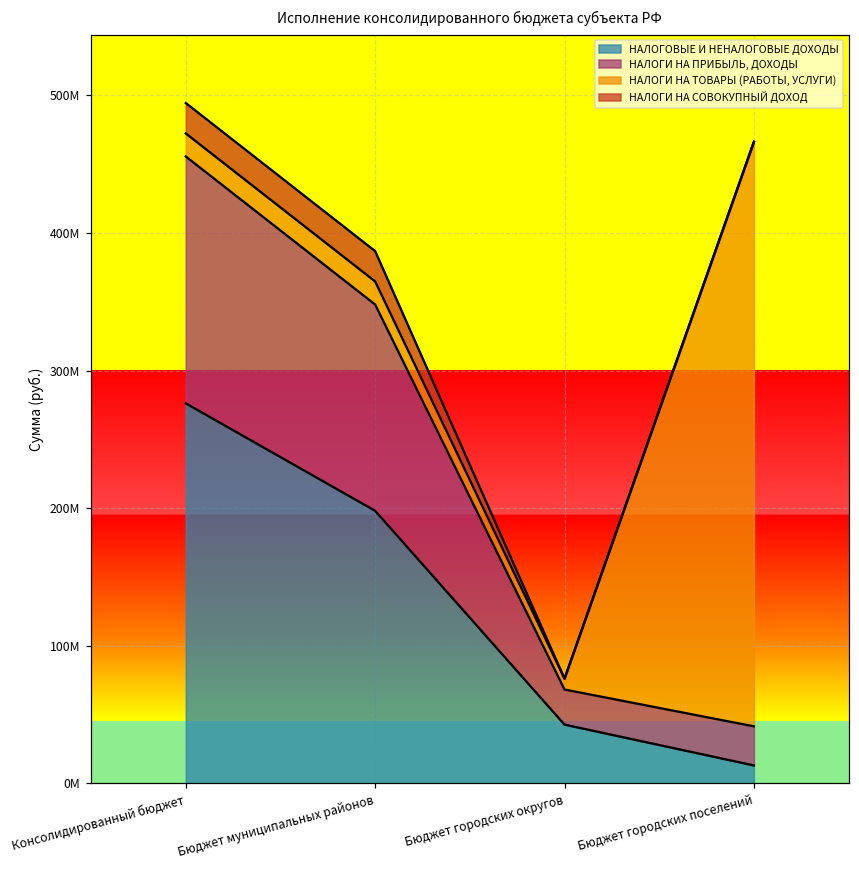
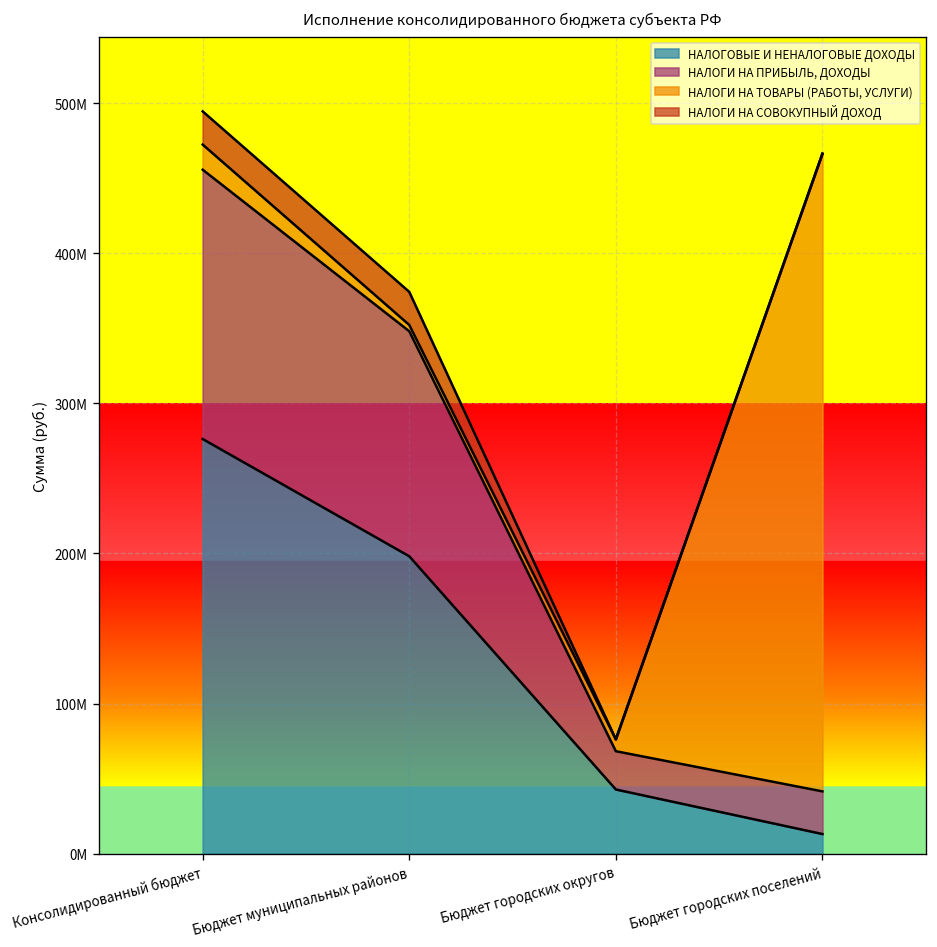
НАЛОГИ НА ТОВАРЫ (РАБОТЫ, УСЛУГИ), Бюджет муниципальных районов: 17000000 -> 4000000
